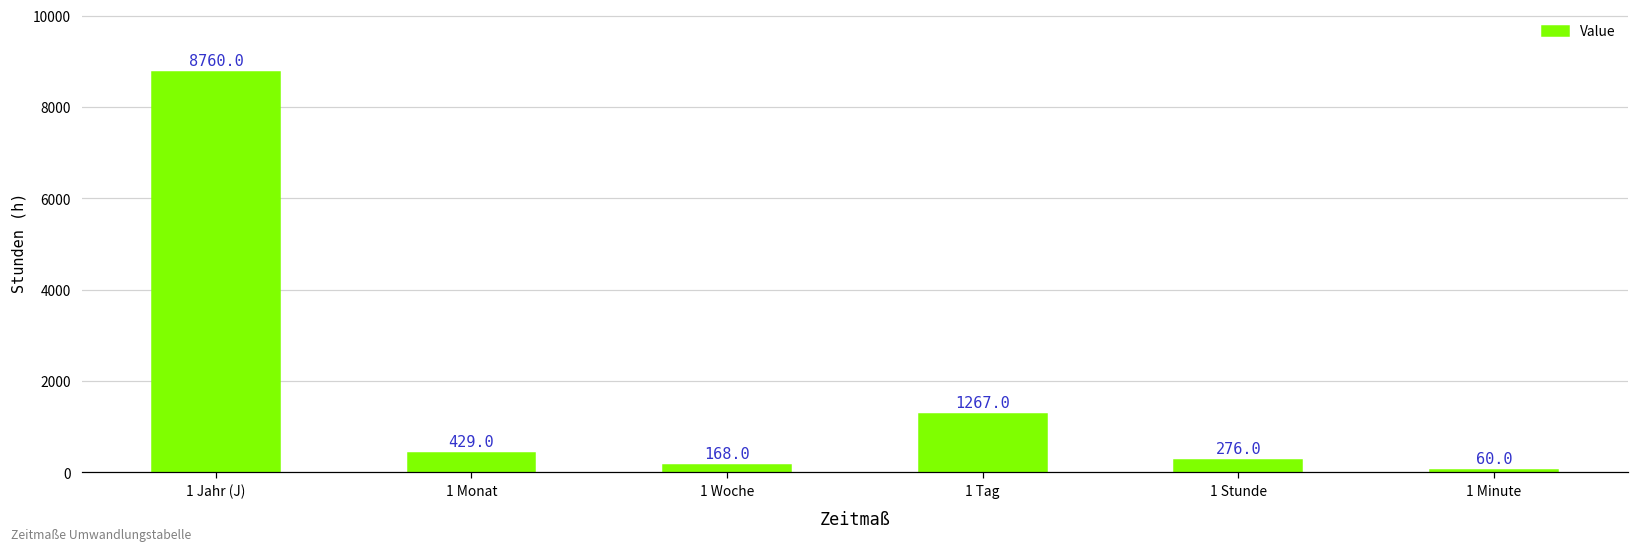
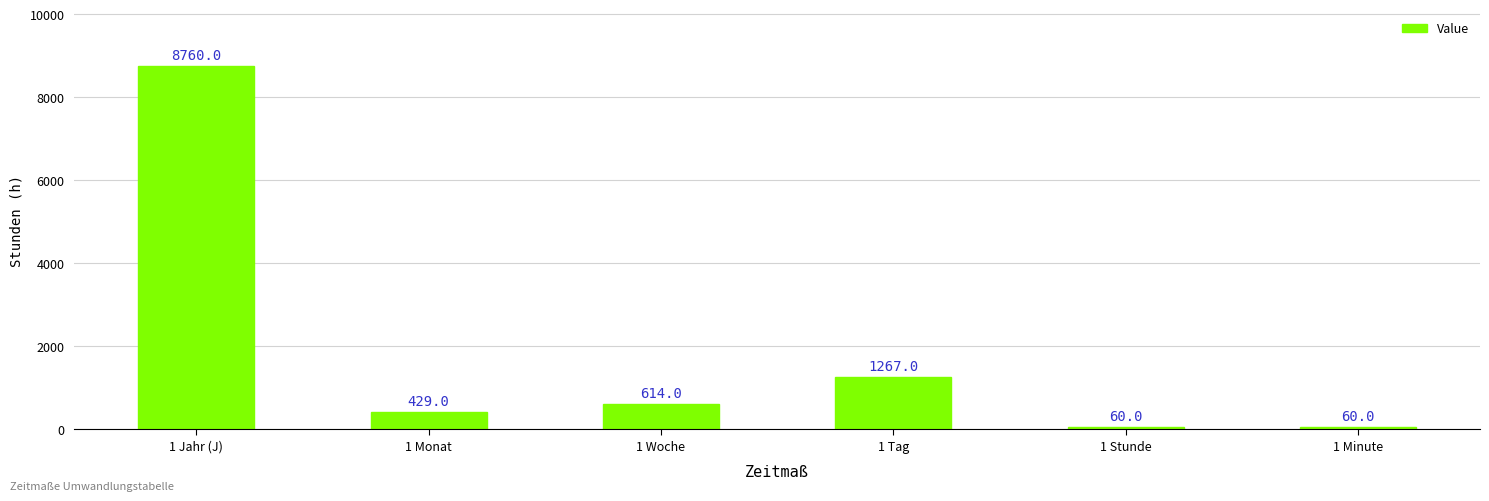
1 Woche: 168.0 -> 614.0
1 Stunde: 276.0 -> 60.0
